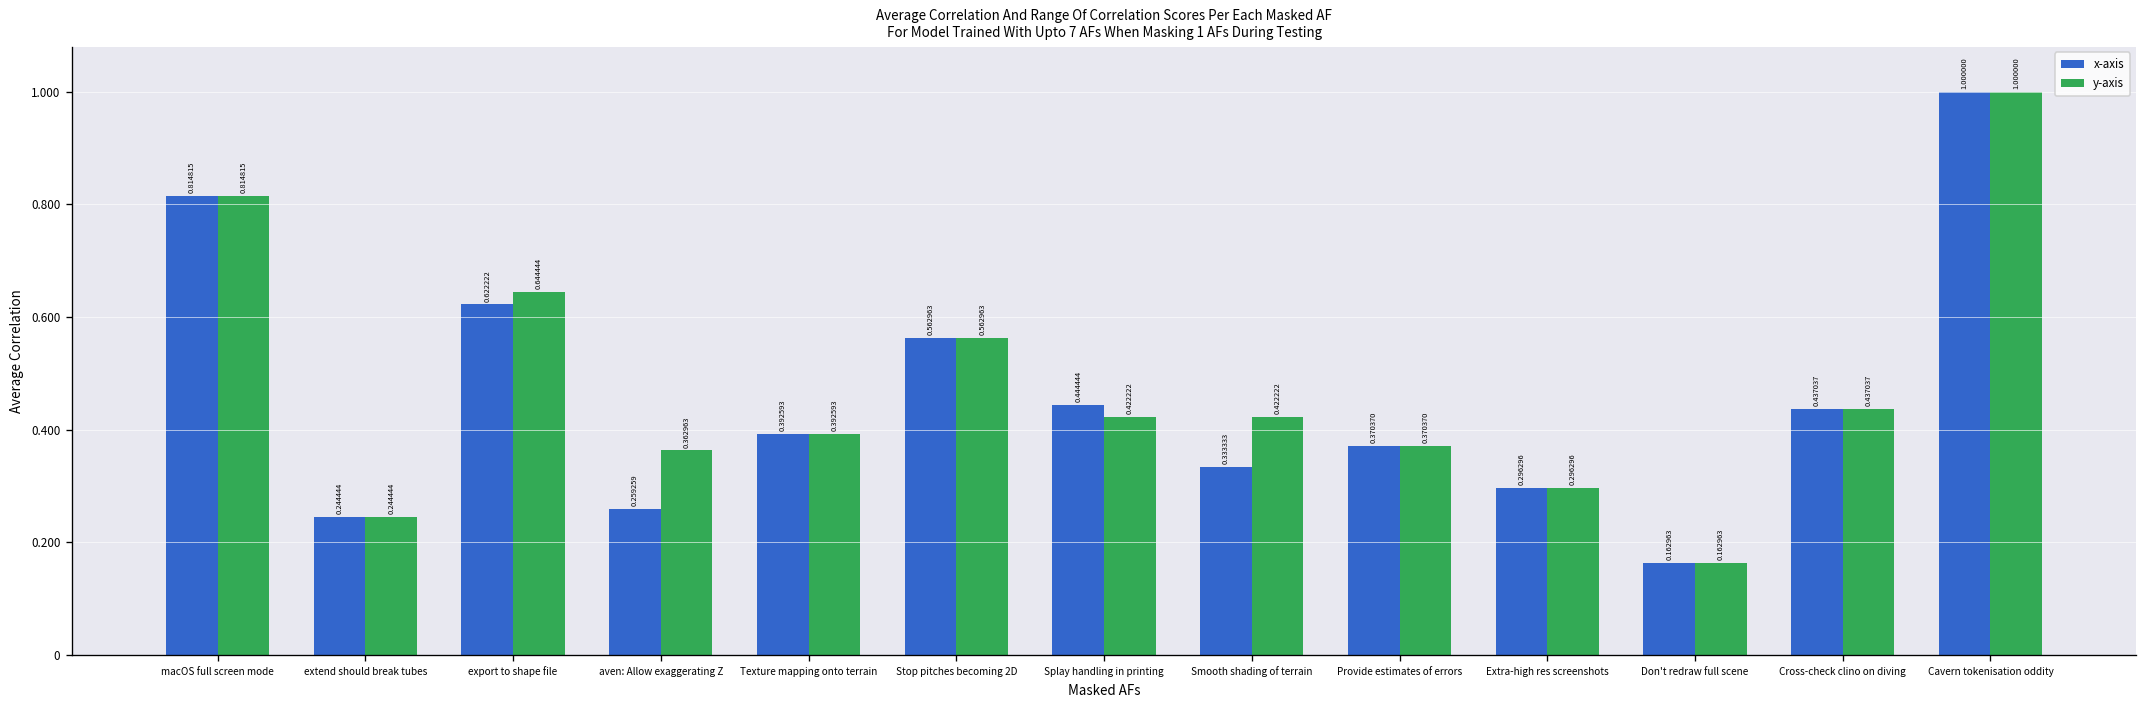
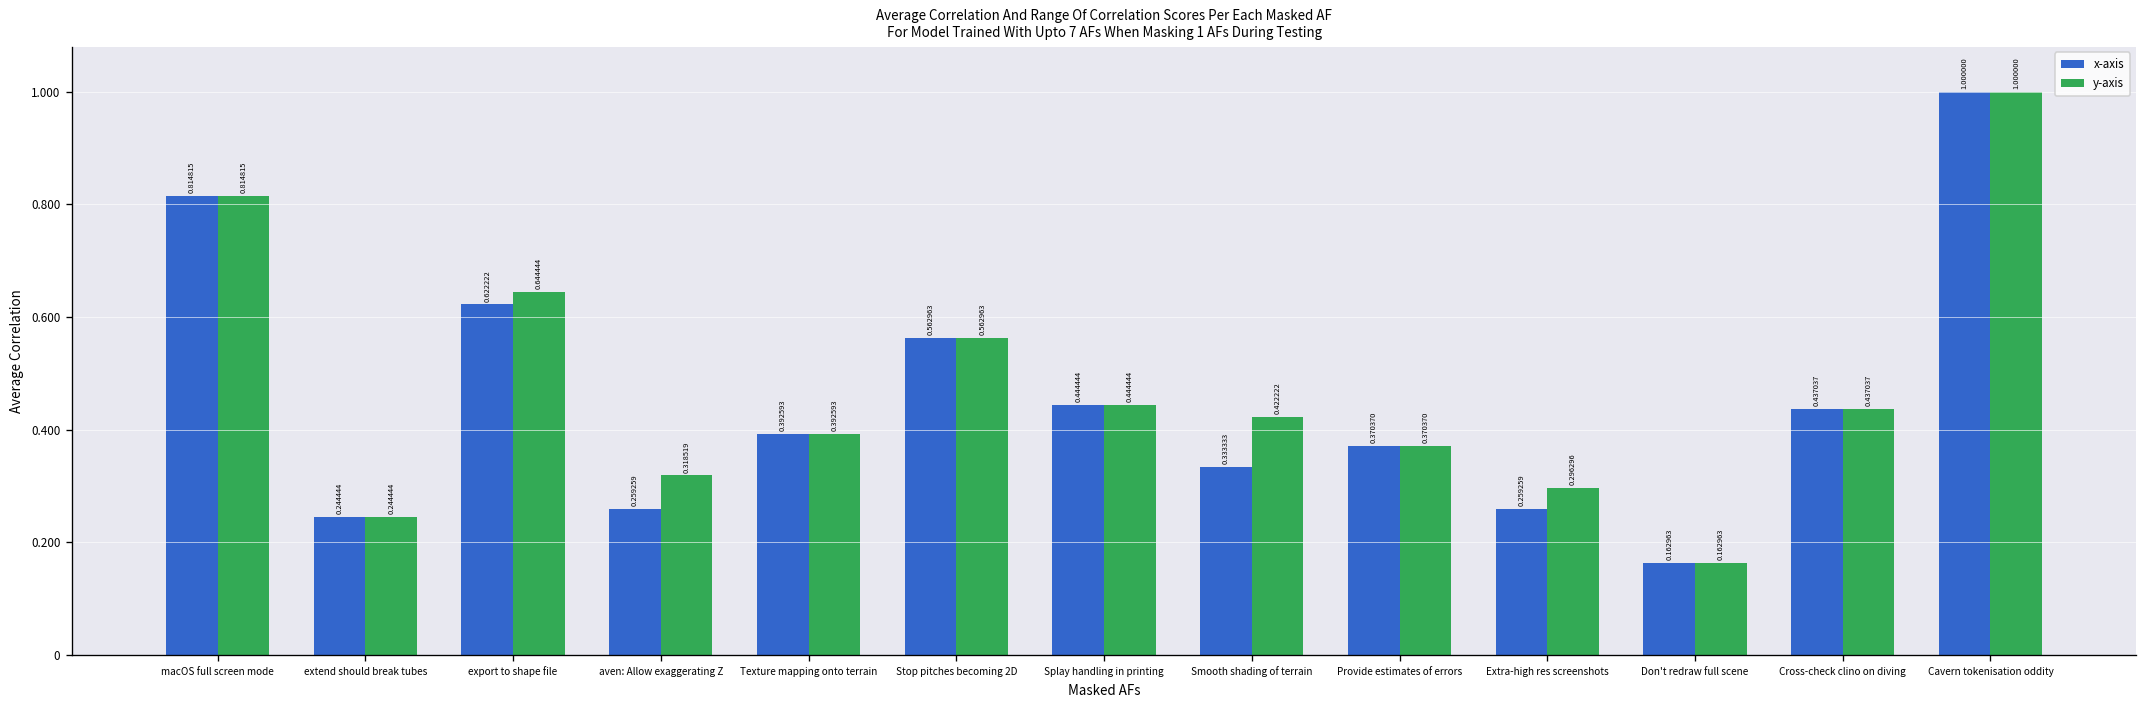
y-axis, aven: Allow exaggerating Z: 0.362963 -> 0.318519
y-axis, Splay handling in printing: 0.422222 -> 0.444444
x-axis, Extra-high res screenshots: 0.296296 -> 0.259259
